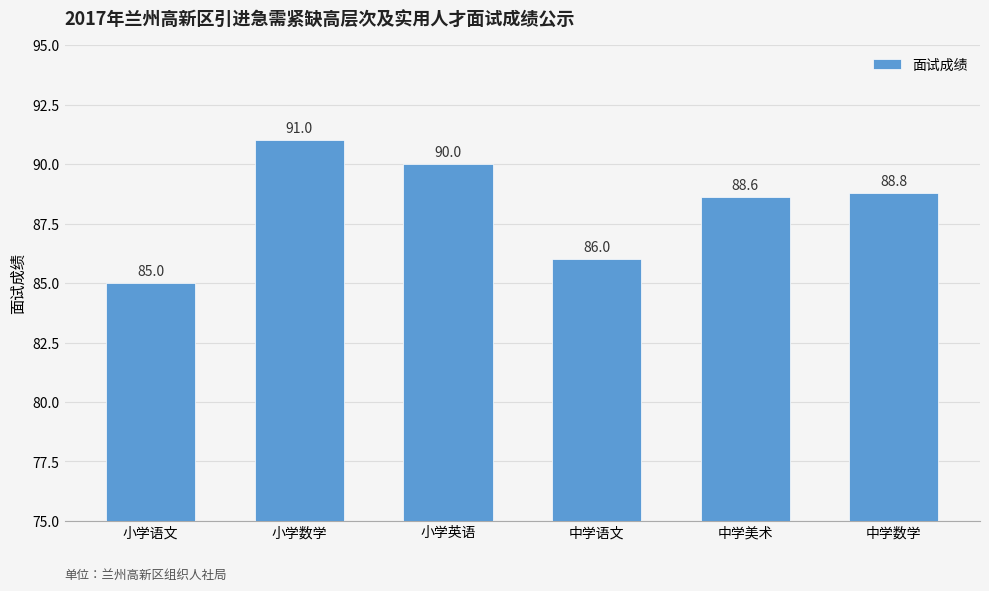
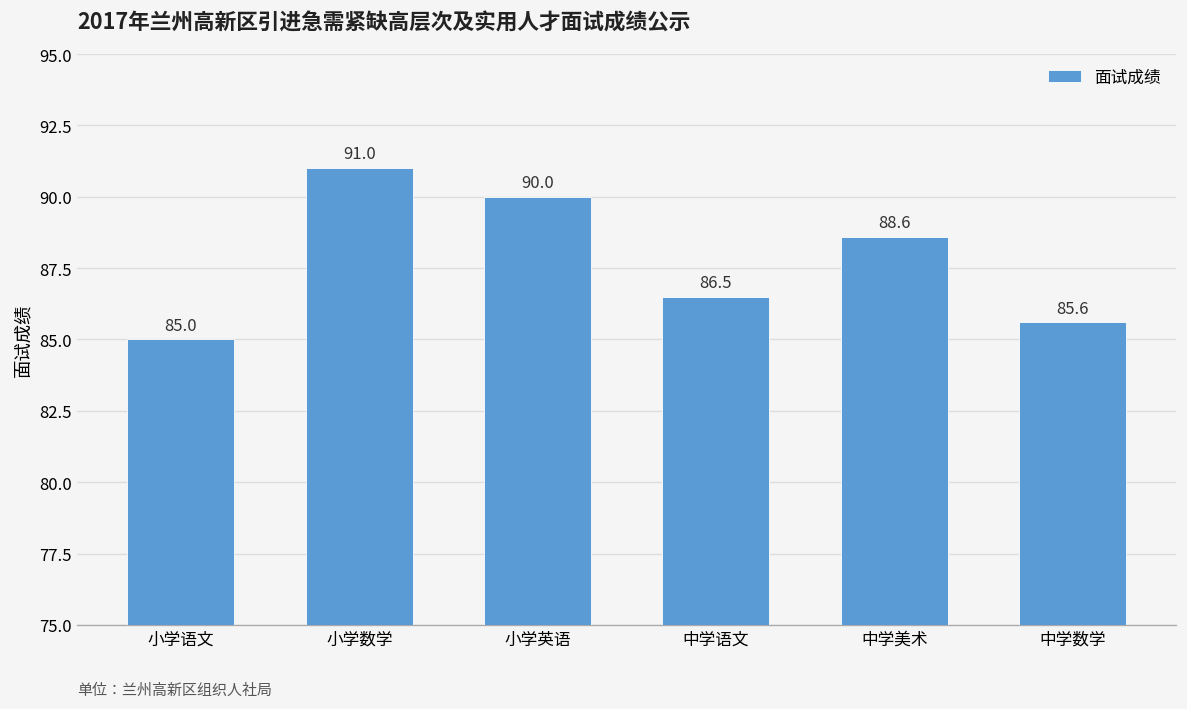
中学语文: 86.0 -> 86.5
中学数学: 88.8 -> 85.6
